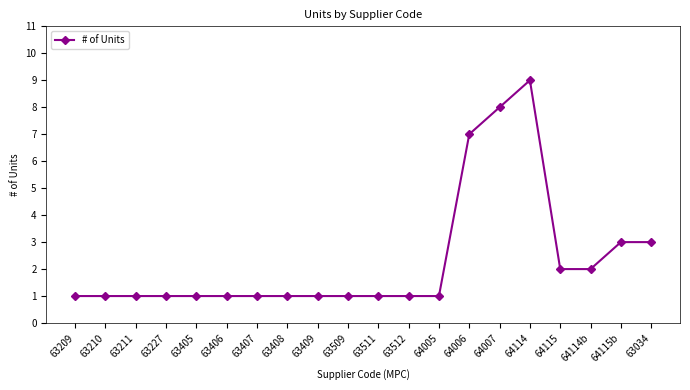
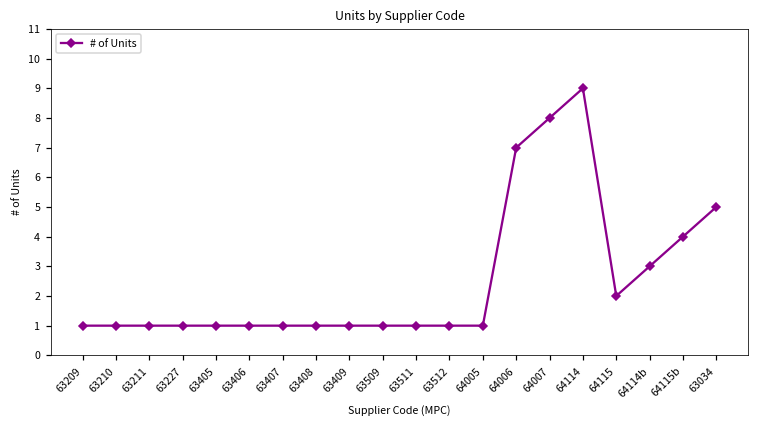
64114b: 2 -> 3
64115b: 3 -> 4
63034: 3 -> 5
